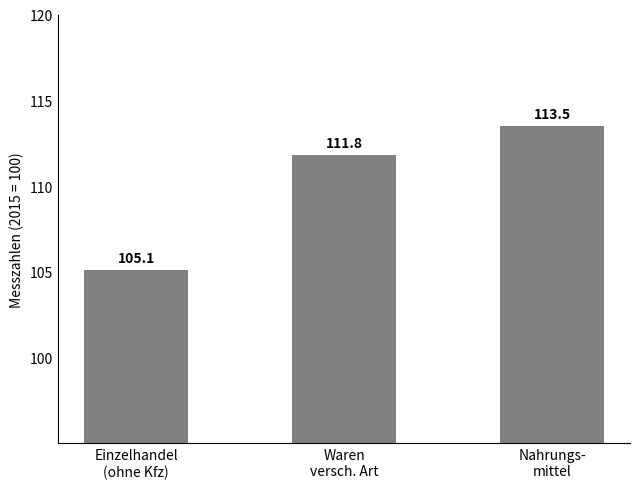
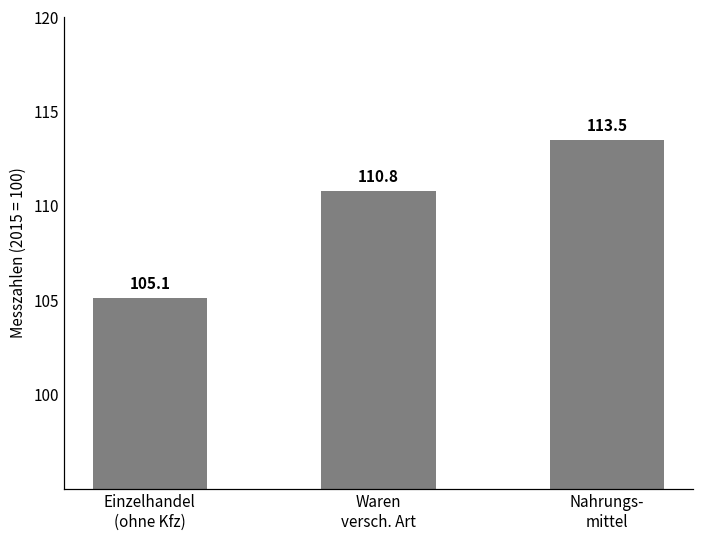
Waren versch. Art: 111.8 -> 110.8
